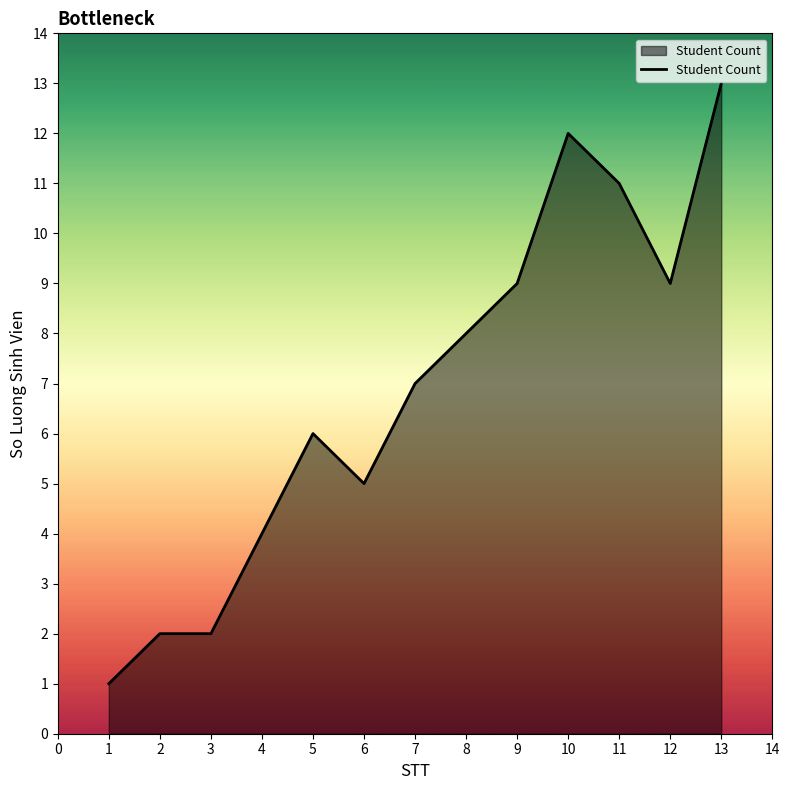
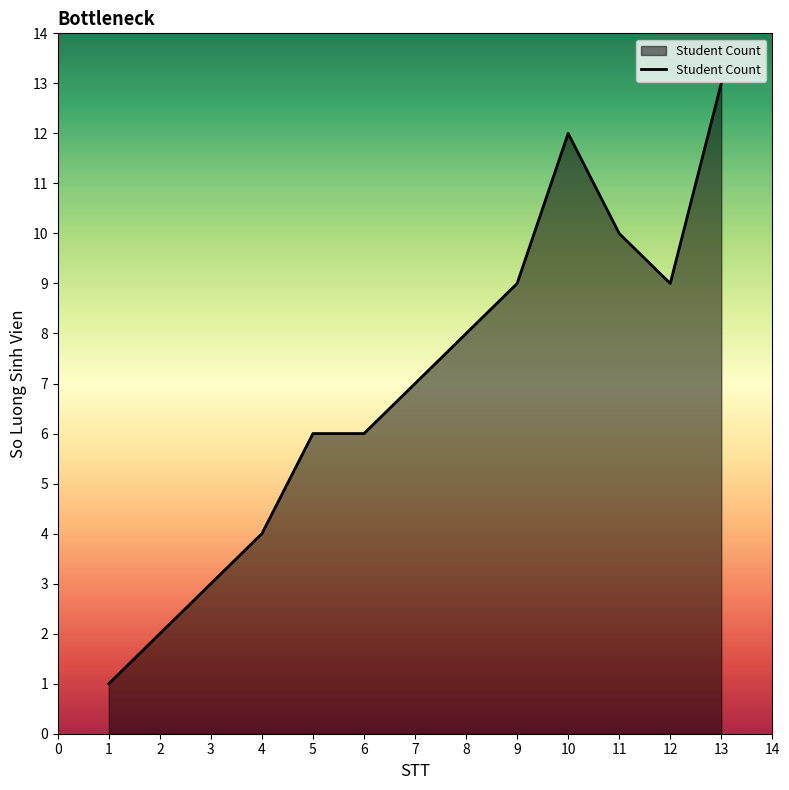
3: 2 -> 3
6: 5 -> 6
11: 11 -> 10
